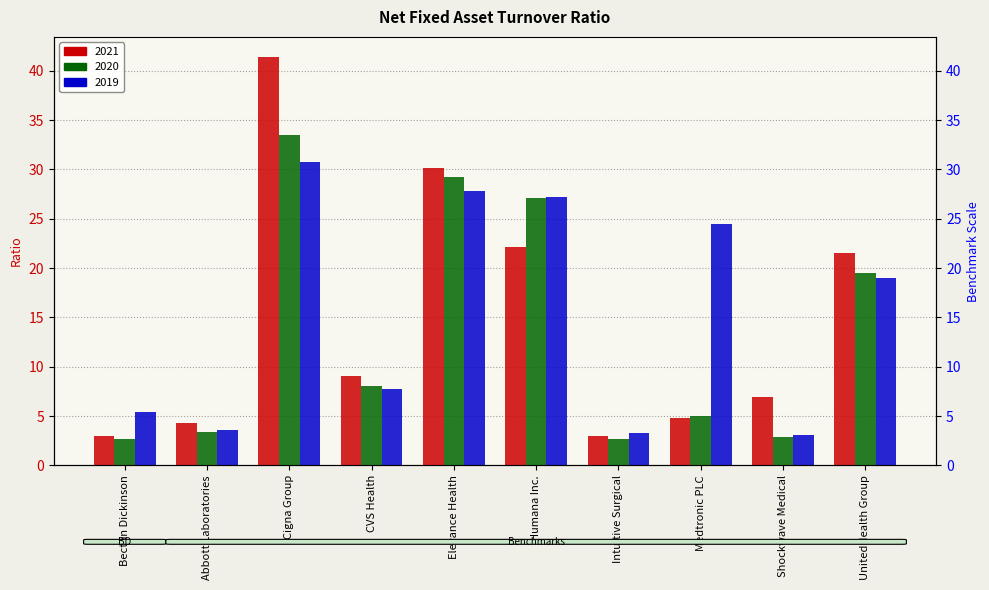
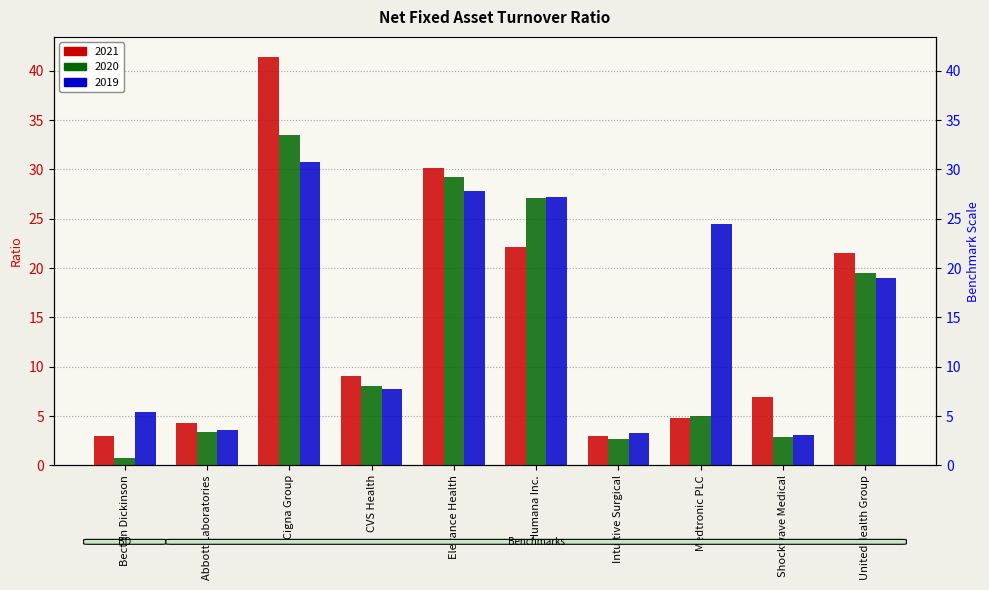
2020, Becton Dickinson: 3 -> 1
